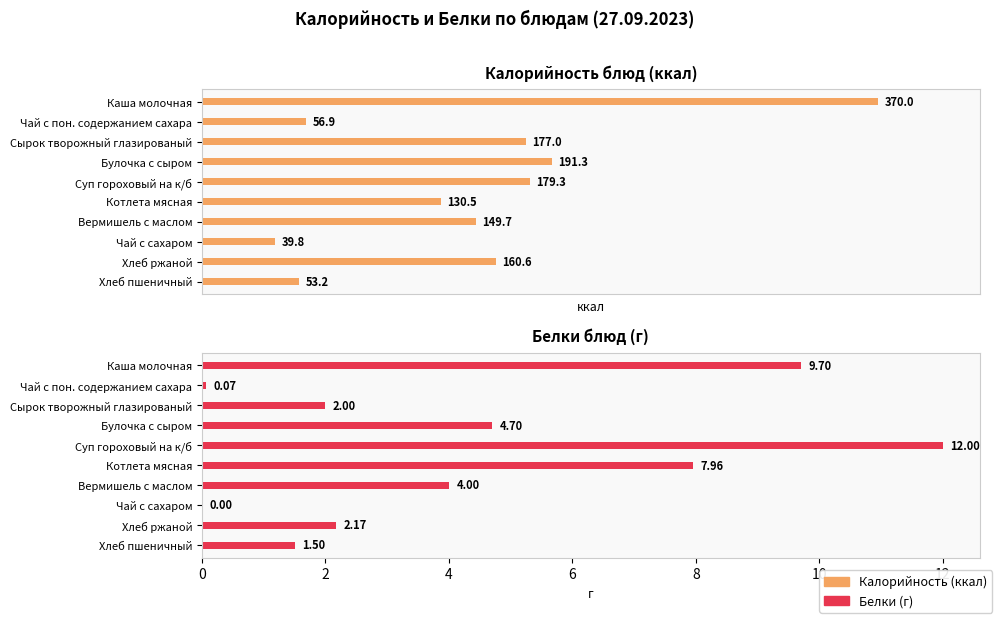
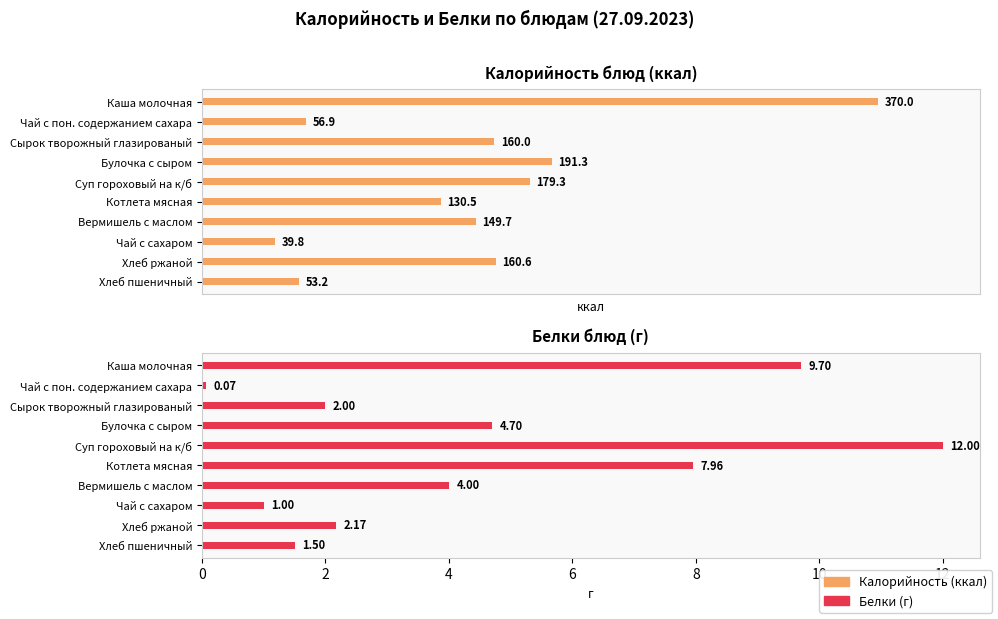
Калорийность блюд (ккал), Сырок творожный глазированый: 177.0 -> 160.0
Белки блюд (г), Чай с сахаром: 0.00 -> 1.00
